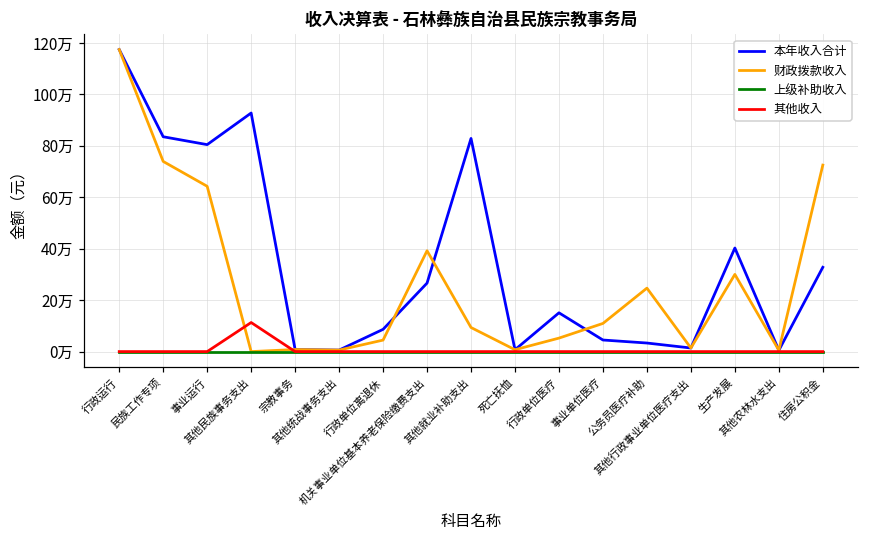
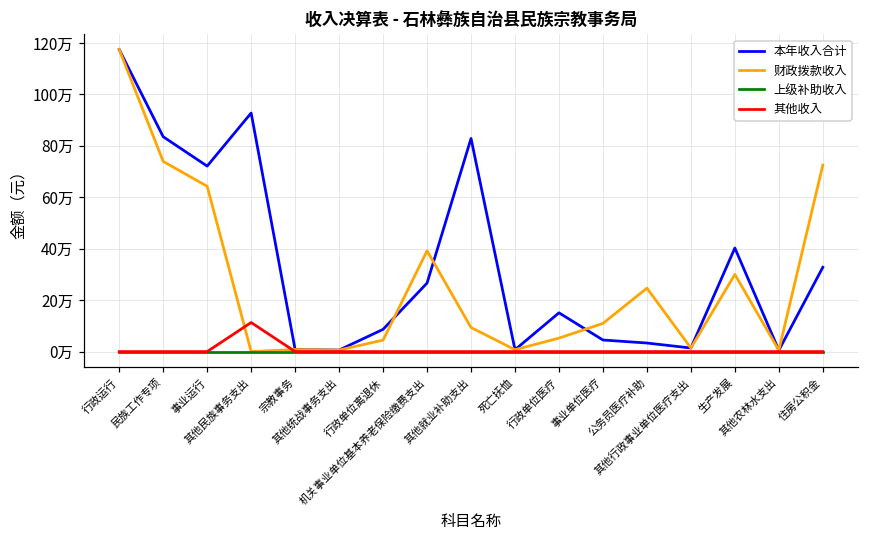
本年收入合计, 事业运行: 80万 -> 72万
